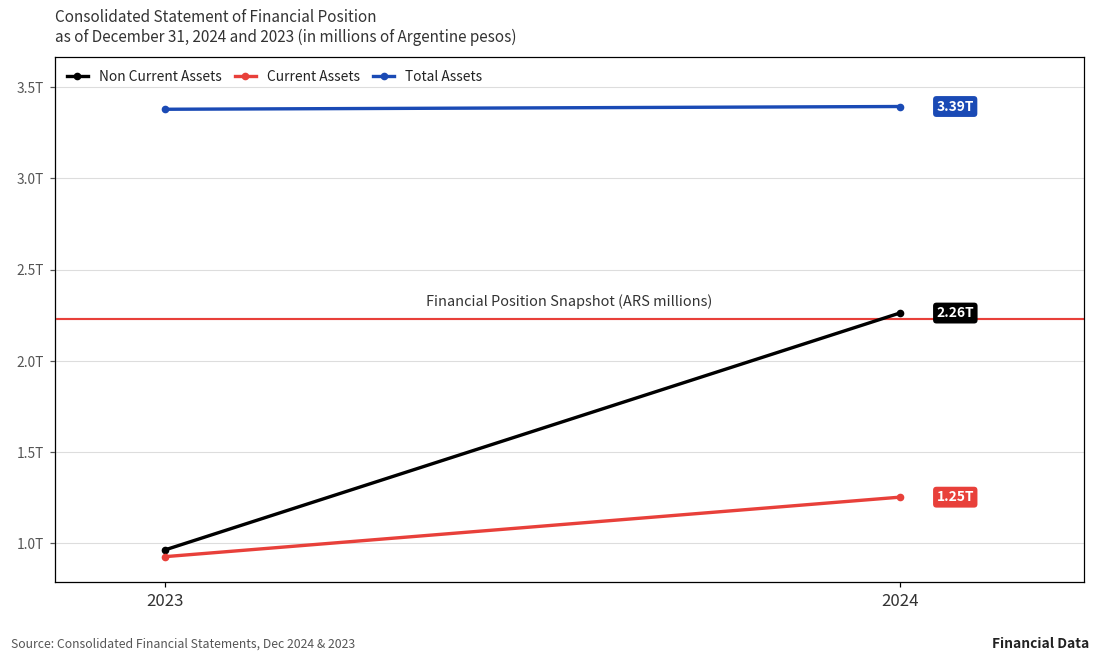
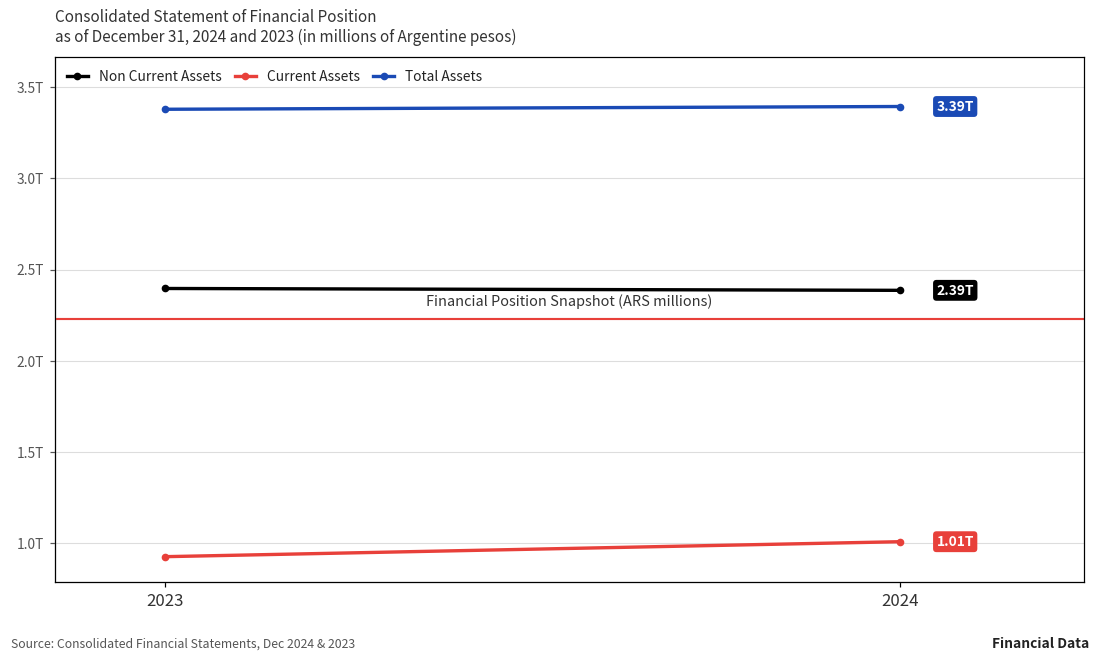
Non Current Assets, 2023: 0.96T -> 2.40T
Non Current Assets, 2024: 2.26T -> 2.39T
Current Assets, 2024: 1.25T -> 1.01T
